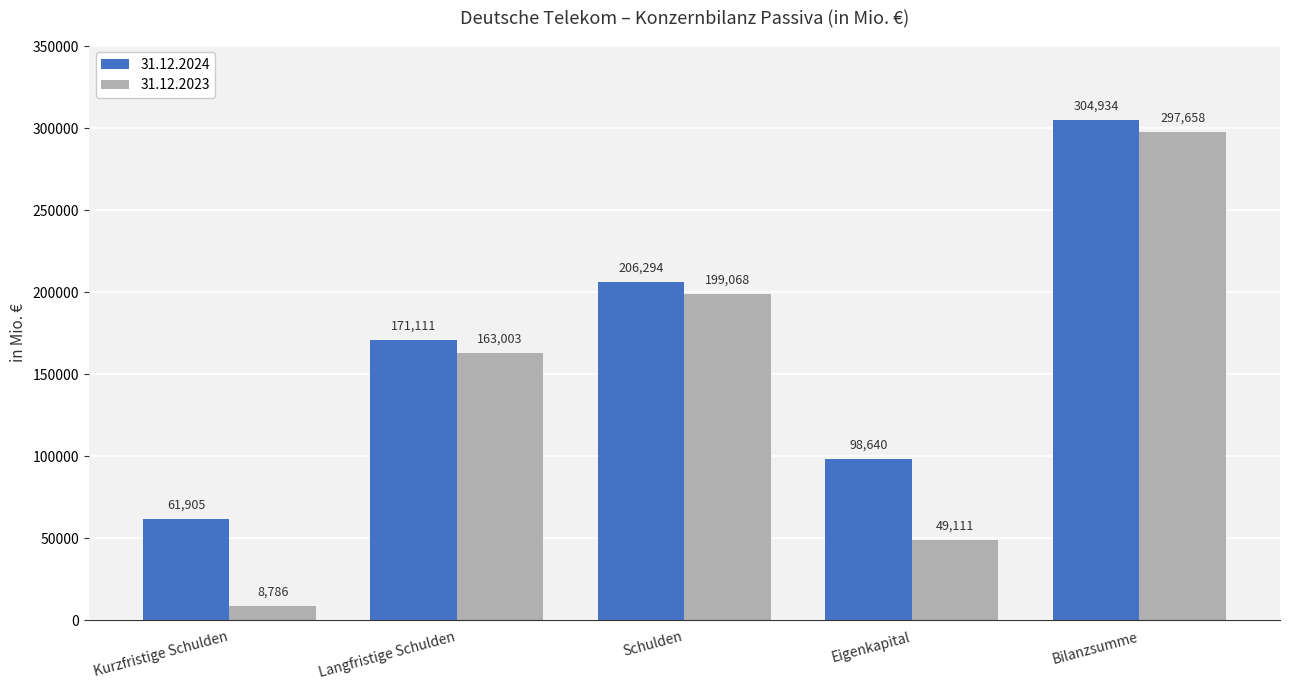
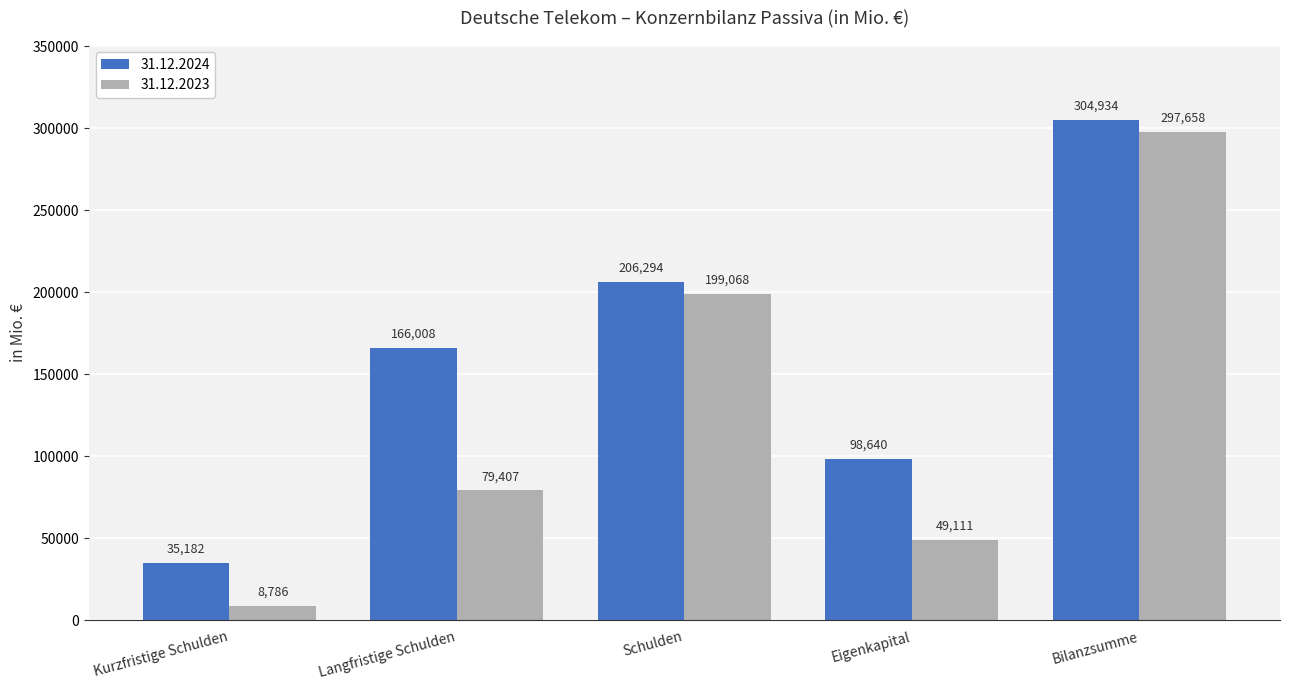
31.12.2024, Kurzfristige Schulden: 61,905 -> 35,182
31.12.2024, Langfristige Schulden: 171,111 -> 166,008
31.12.2023, Langfristige Schulden: 163,003 -> 79,407
